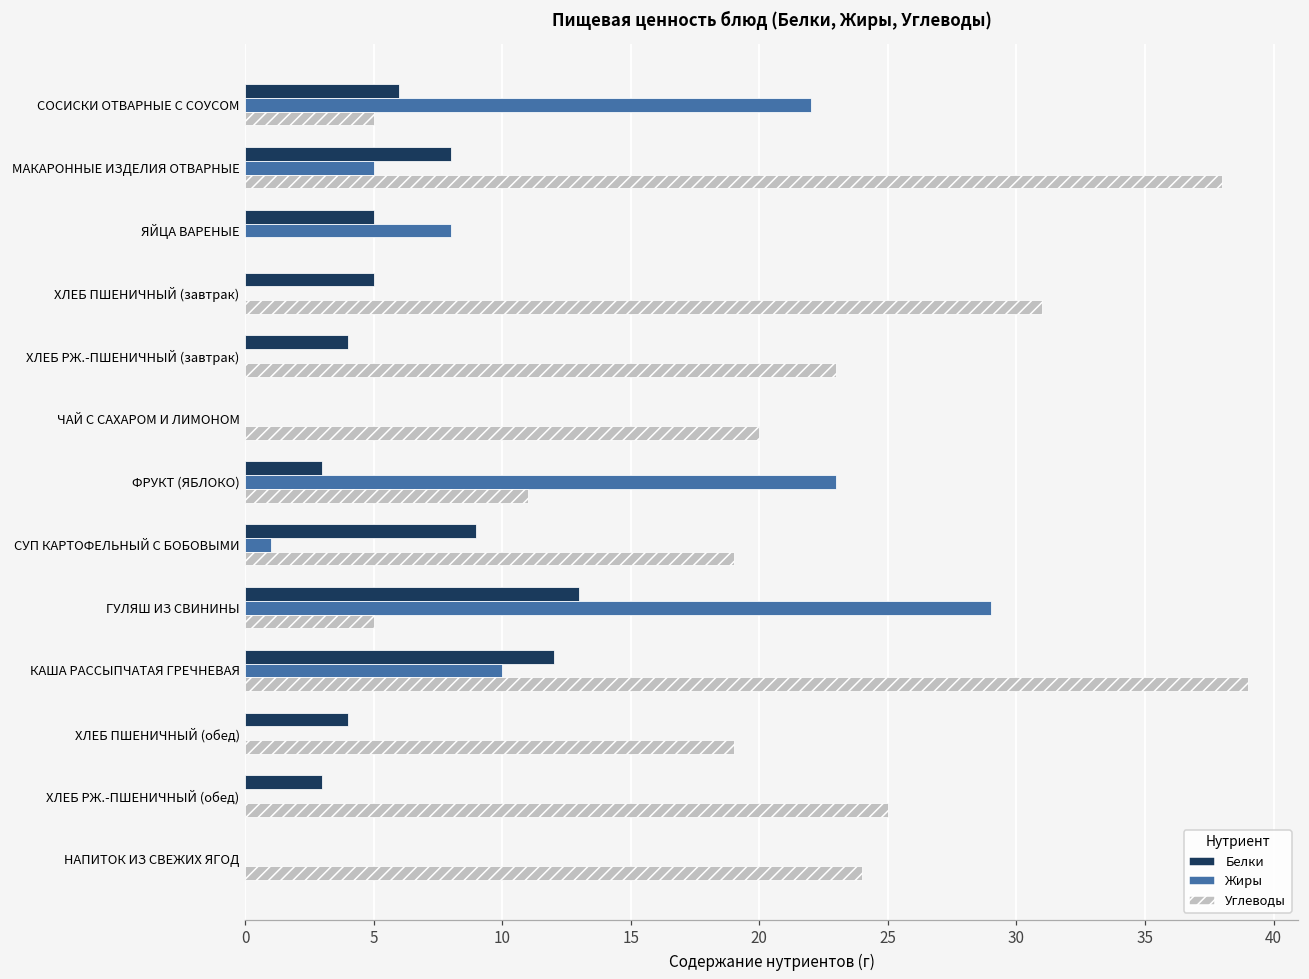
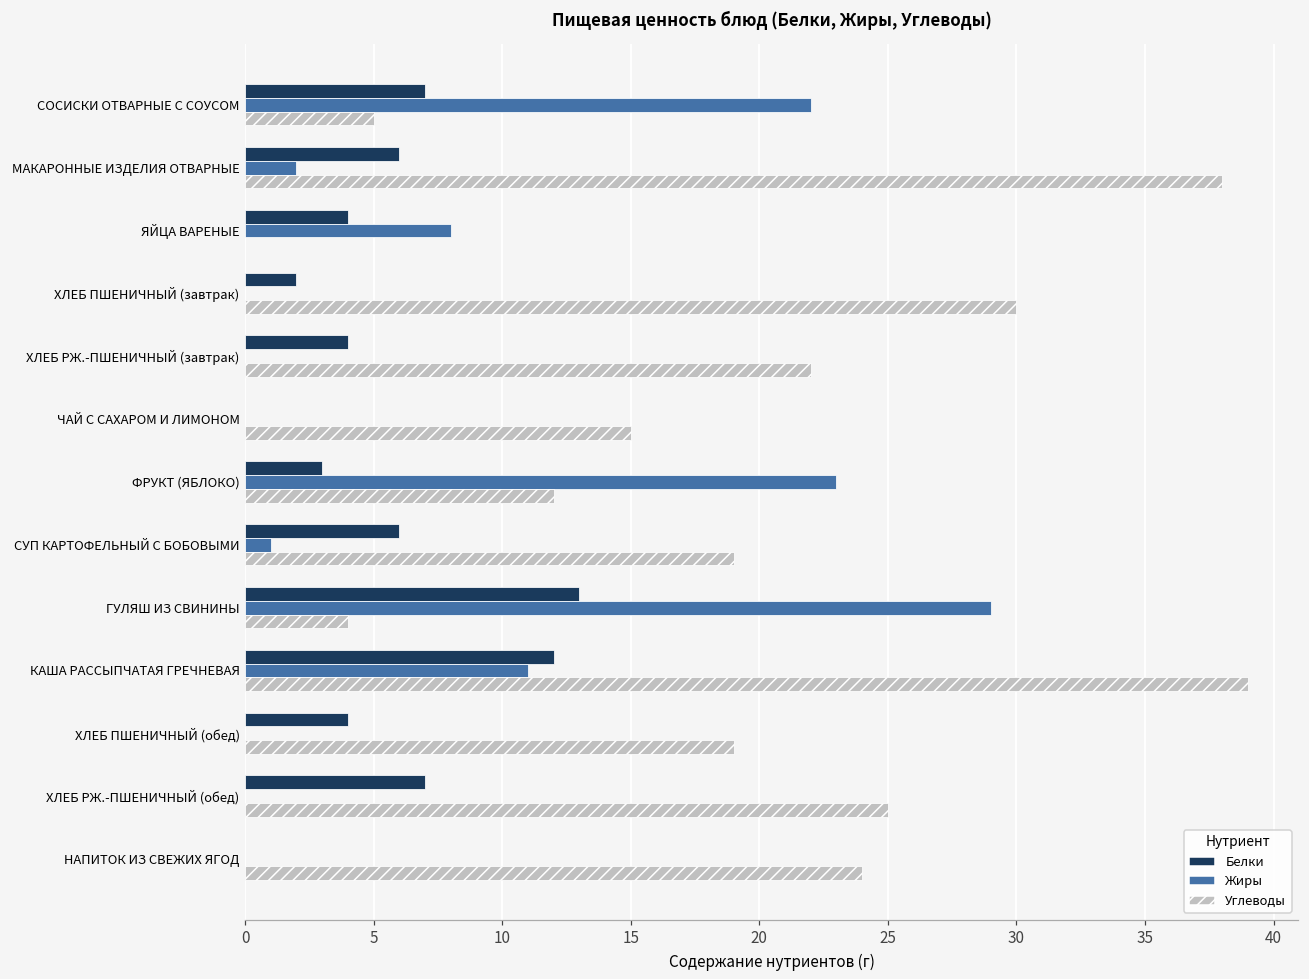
Белки, СОСИСКИ ОТВАРНЫЕ С СОУСОМ: 6 -> 7
Белки, МАКАРОННЫЕ ИЗДЕЛИЯ ОТВАРНЫЕ: 8 -> 6
Жиры, МАКАРОННЫЕ ИЗДЕЛИЯ ОТВАРНЫЕ: 5 -> 2
Белки, ЯЙЦА ВАРЕНЫЕ: 5 -> 4
Белки, ХЛЕБ ПШЕНИЧНЫЙ (завтрак): 5 -> 2
Углеводы, ХЛЕБ ПШЕНИЧНЫЙ (завтрак): 31 -> 30
Углеводы, ХЛЕБ РЖ.-ПШЕНИЧНЫЙ (завтрак): 23 -> 22
Углеводы, ЧАЙ С САХАРОМ И ЛИМОНОМ: 20 -> 15
Углеводы, ФРУКТ (ЯБЛОКО): 11 -> 12
Белки, СУП КАРТОФЕЛЬНЫЙ С БОБОВЫМИ: 9 -> 6
Углеводы, ГУЛЯШ ИЗ СВИНИНЫ: 5 -> 4
Жиры, КАША РАССЫПЧАТАЯ ГРЕЧНЕВАЯ: 10 -> 11
Белки, ХЛЕБ РЖ.-ПШЕНИЧНЫЙ (обед): 3 -> 7
